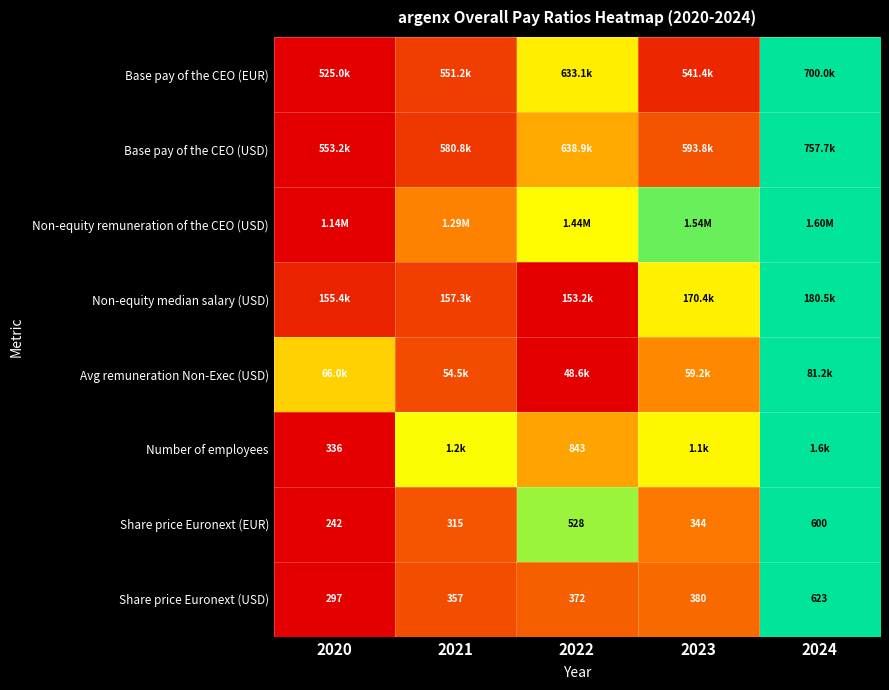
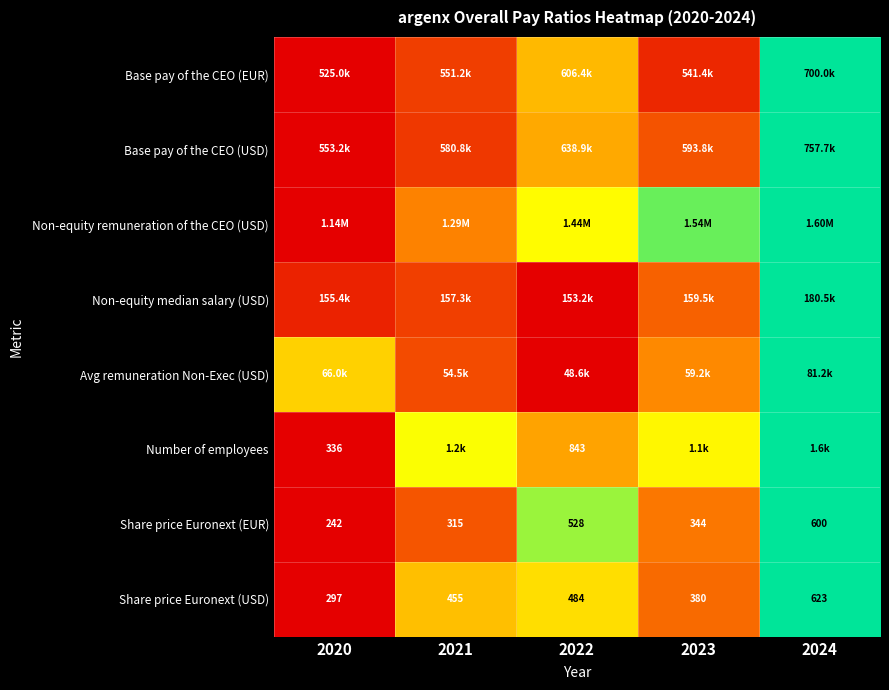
Base pay of the CEO (EUR), 2022: 633.1k -> 606.4k
Non-equity median salary (USD), 2023: 170.4k -> 159.5k
Share price Euronext (USD), 2021: 357 -> 455
Share price Euronext (USD), 2022: 372 -> 484
